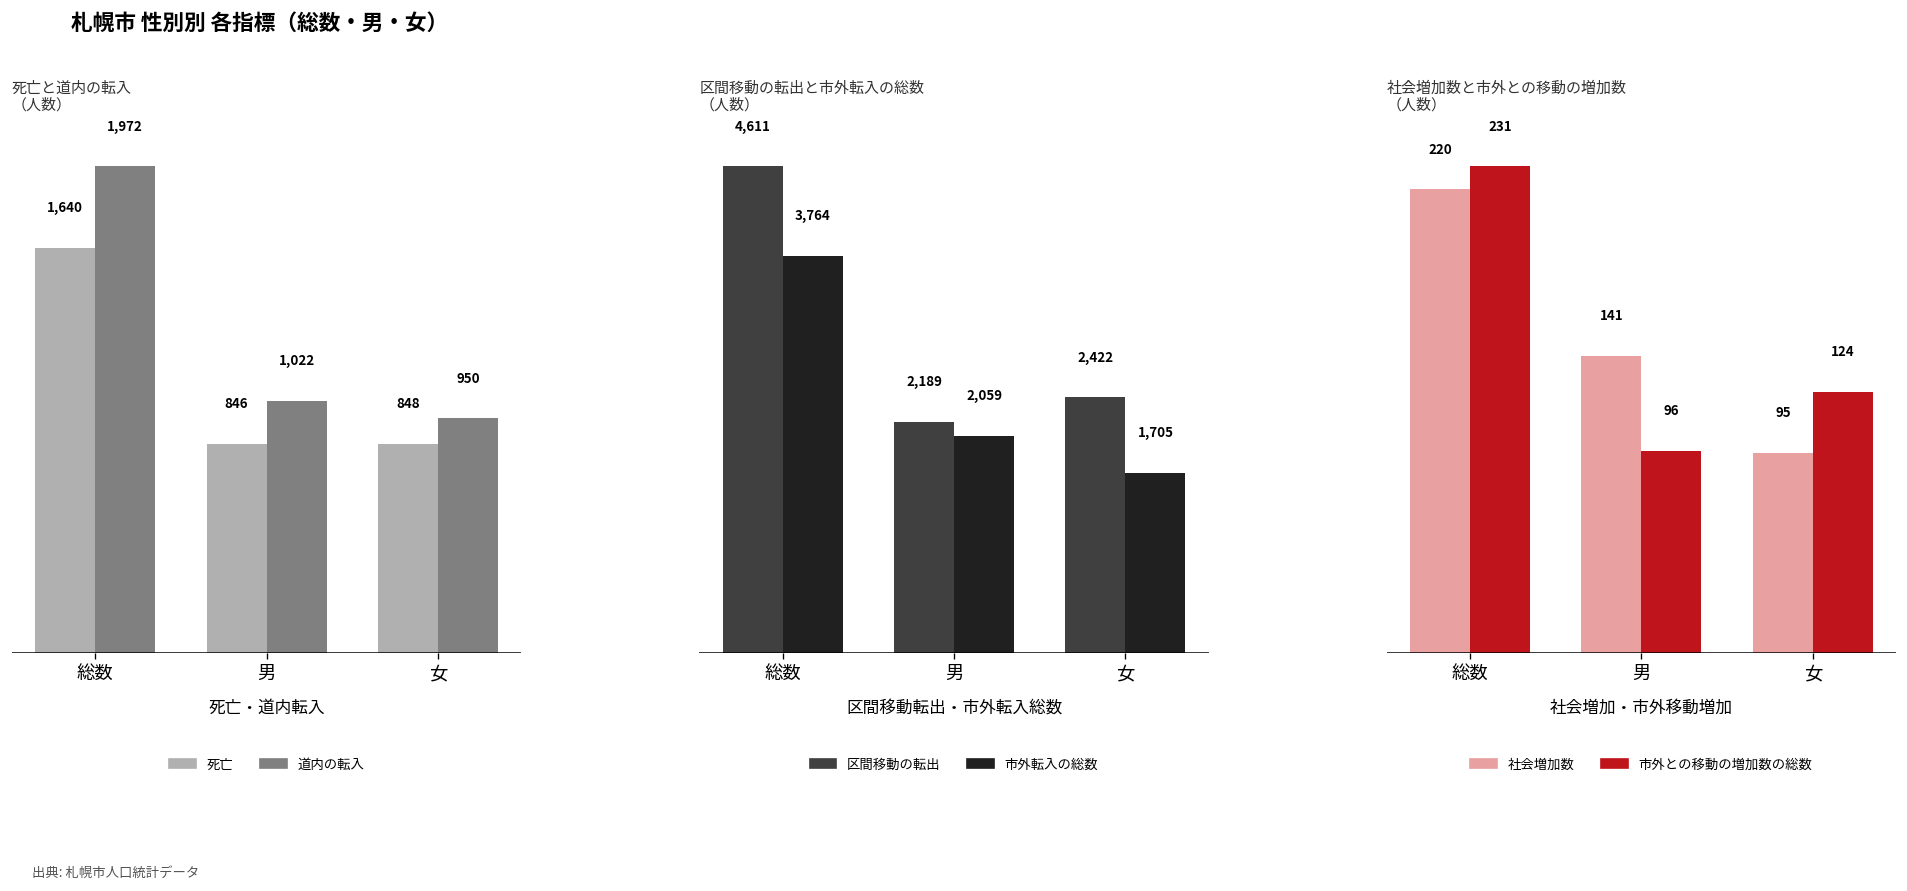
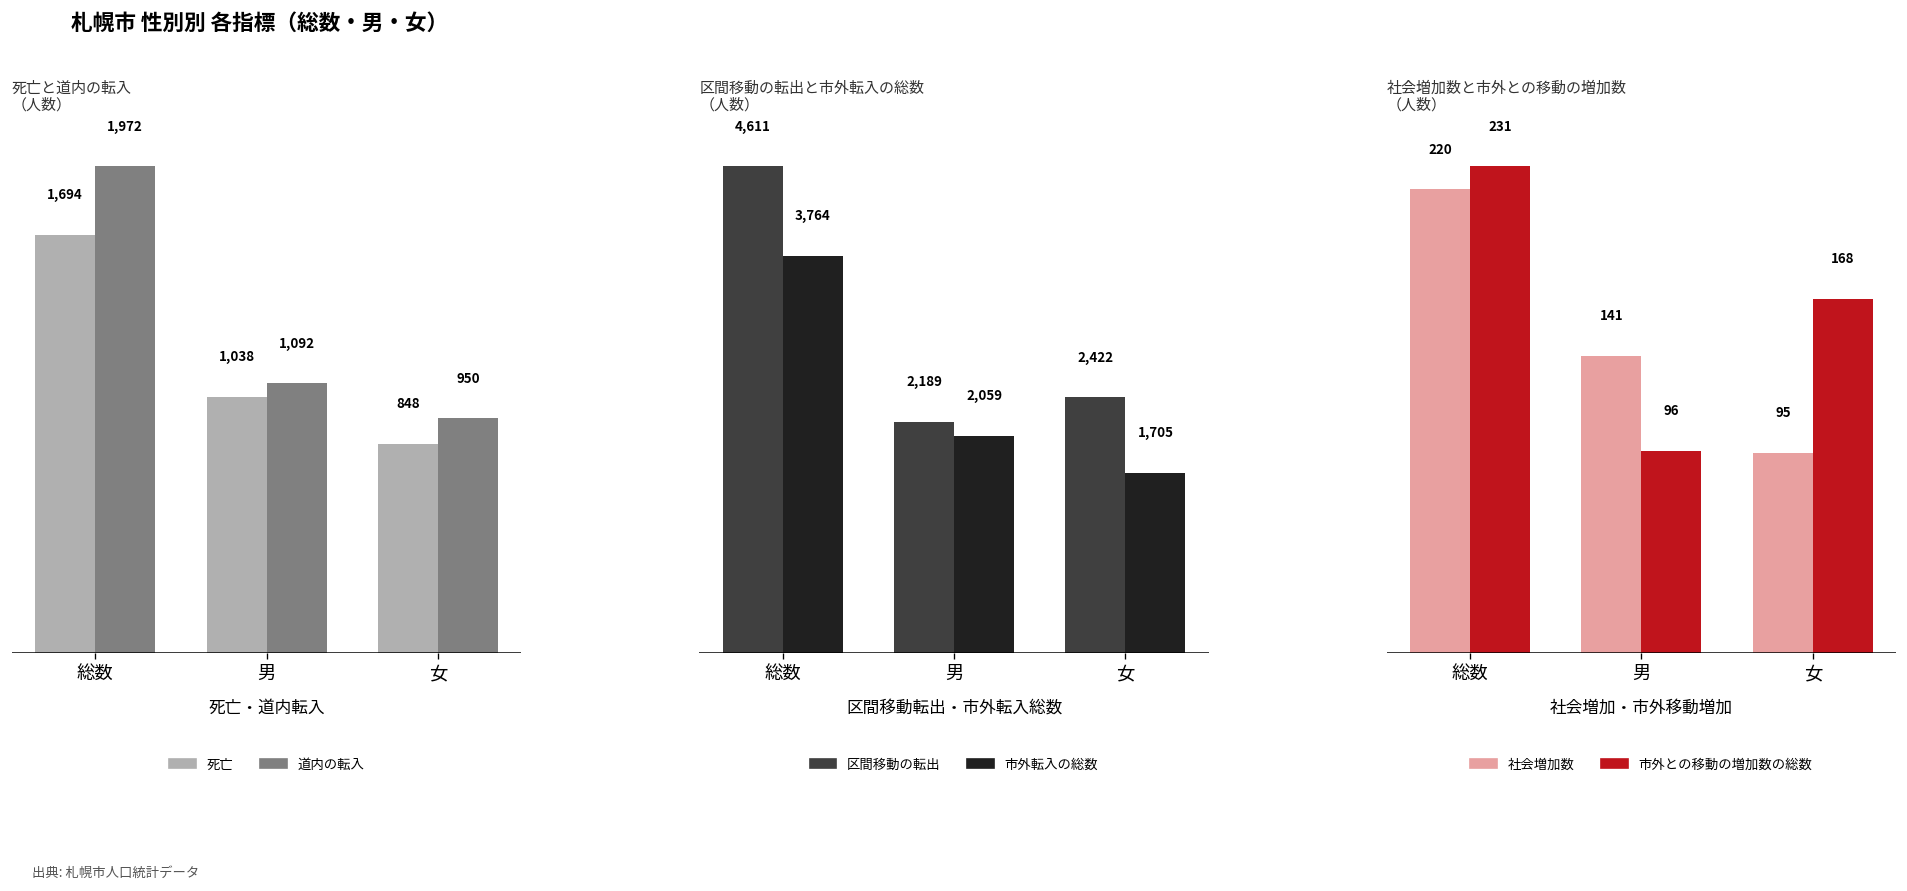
死亡と道内の転入 （人数）, 死亡, 総数: 1,640 -> 1,694
死亡と道内の転入 （人数）, 死亡, 男: 846 -> 1,038
死亡と道内の転入 （人数）, 道内の転入, 男: 1,022 -> 1,092
社会増加数と市外との移動の増加数 （人数）, 市外との移動の増加数の総数, 女: 124 -> 168
